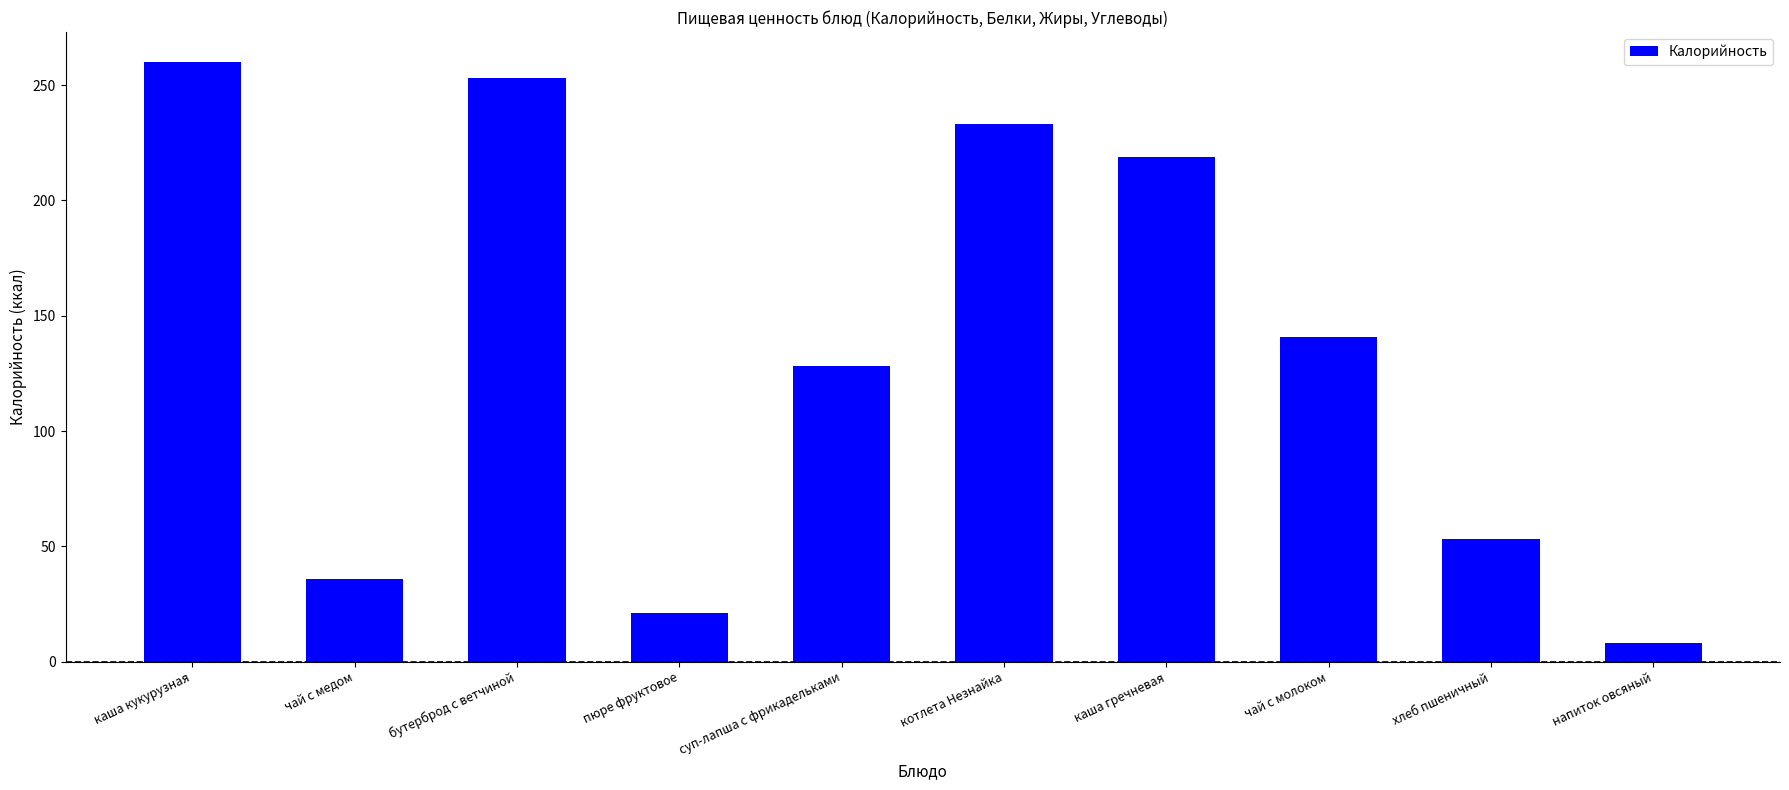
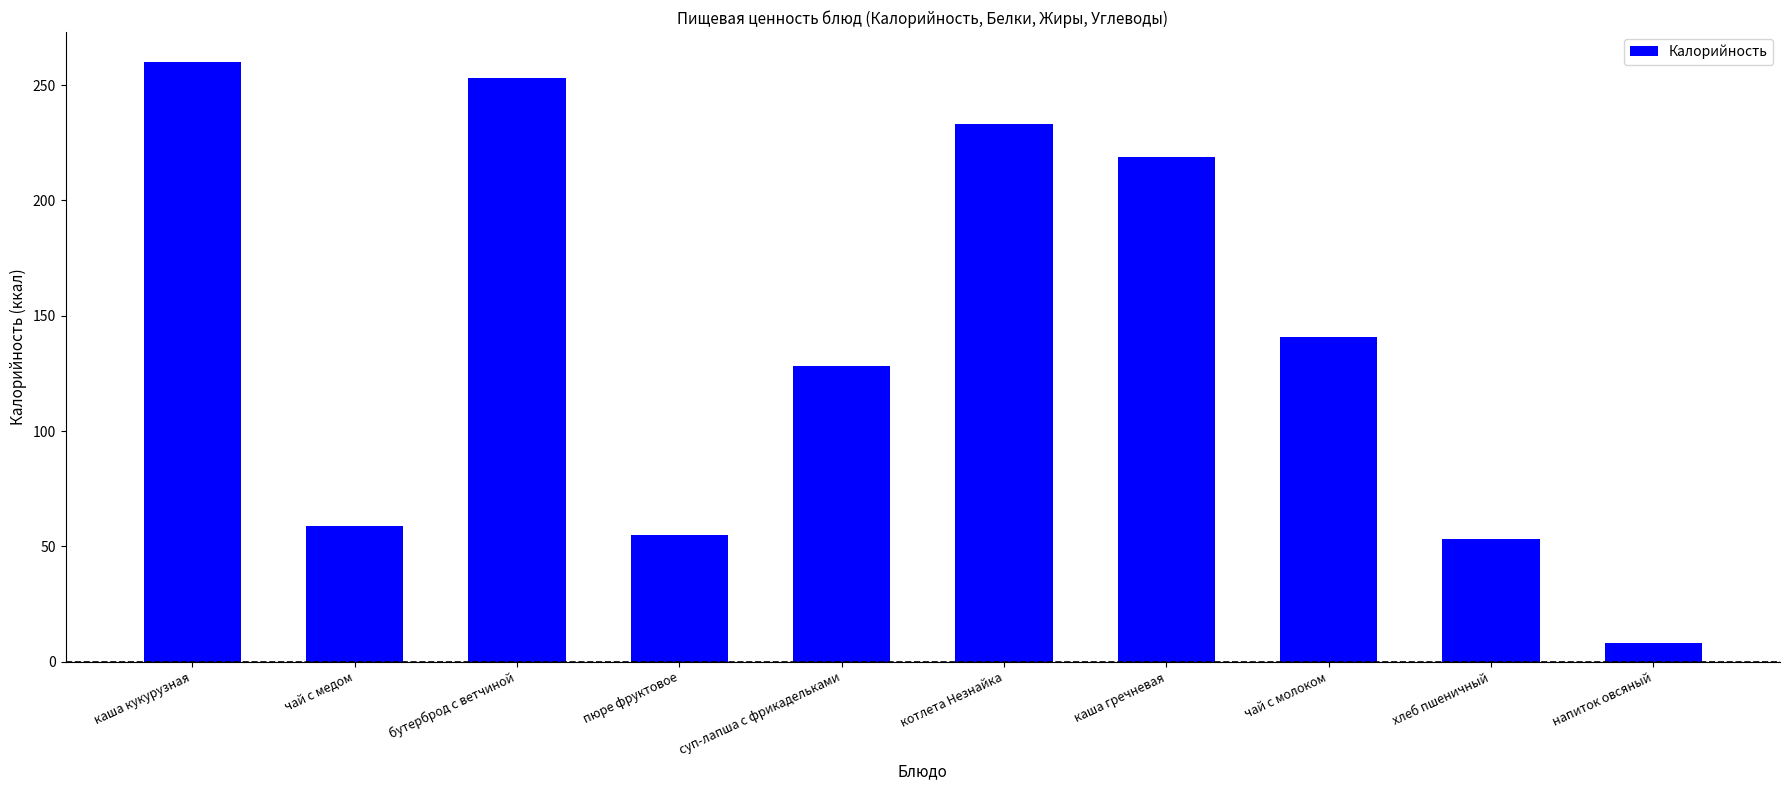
чай с медом: 36 -> 59
пюре фруктовое: 21 -> 55
